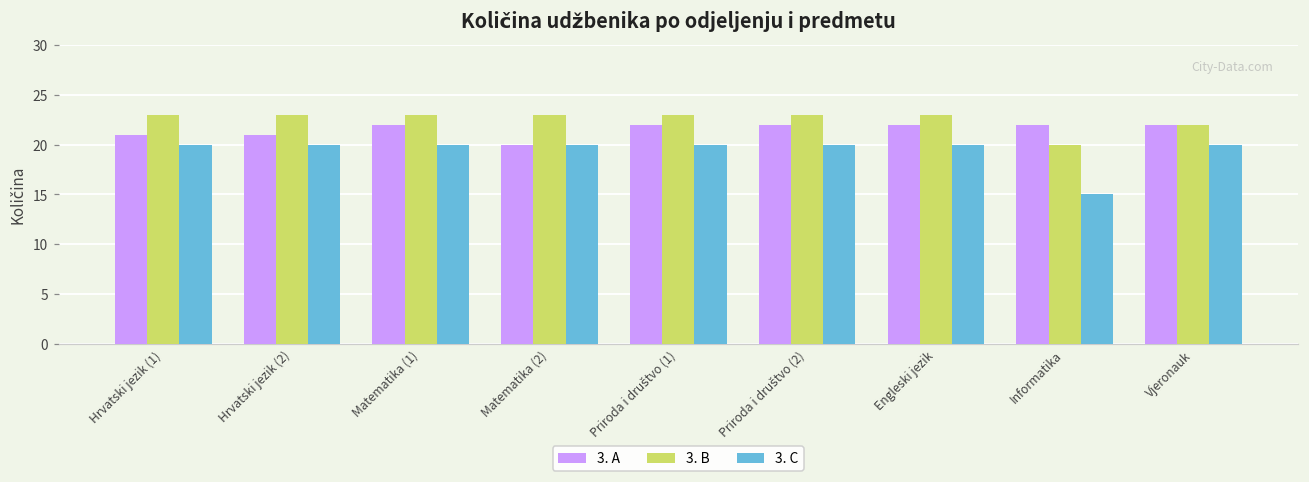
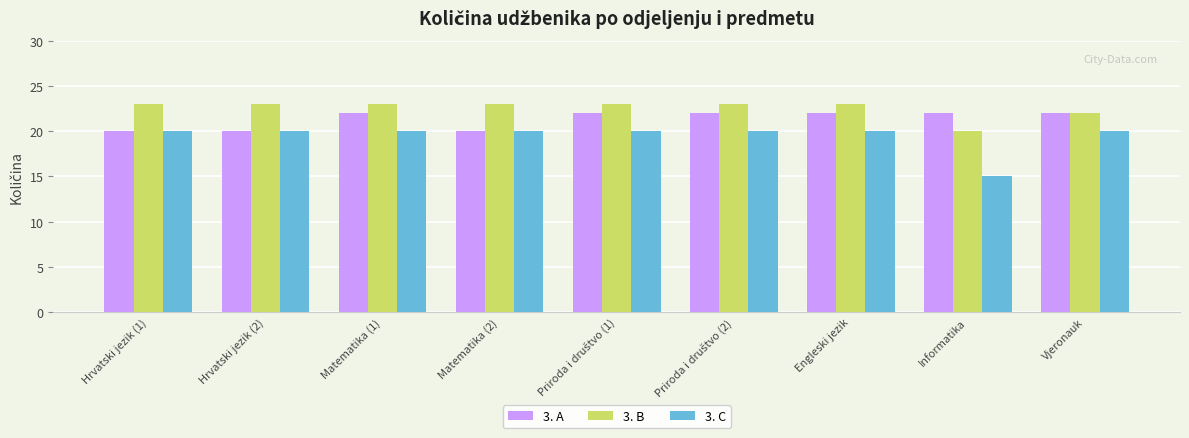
3. A, Hrvatski jezik (1): 21 -> 20
3. A, Hrvatski jezik (2): 21 -> 20
